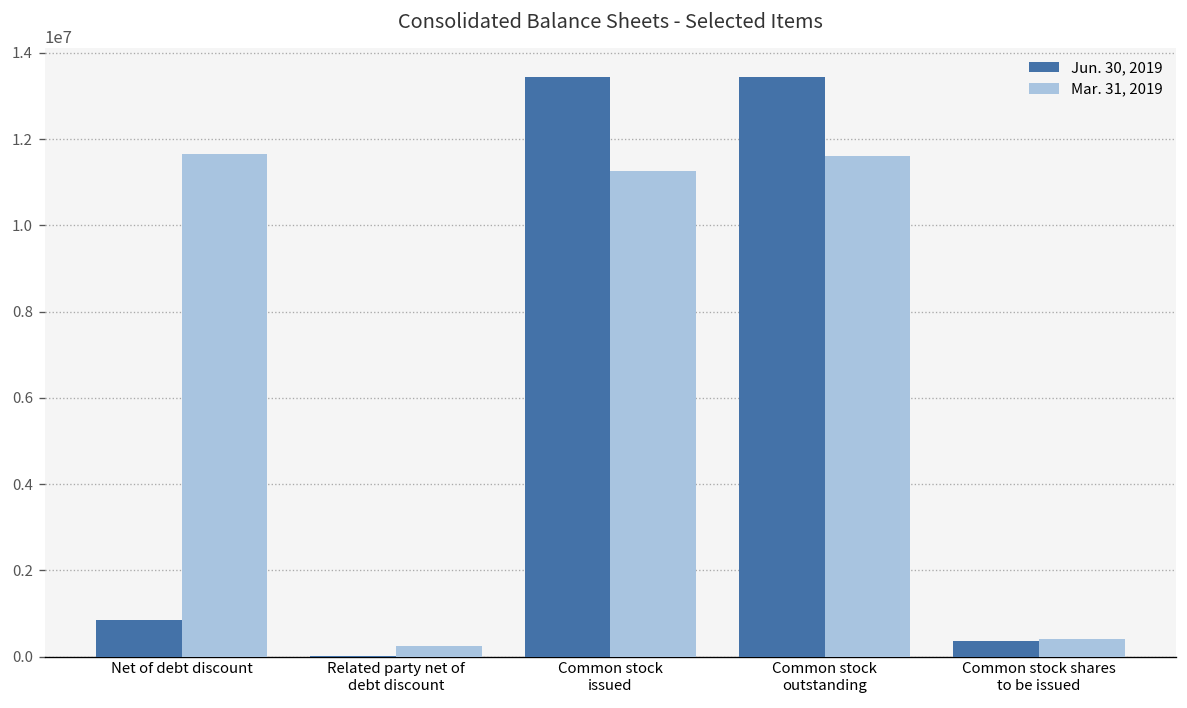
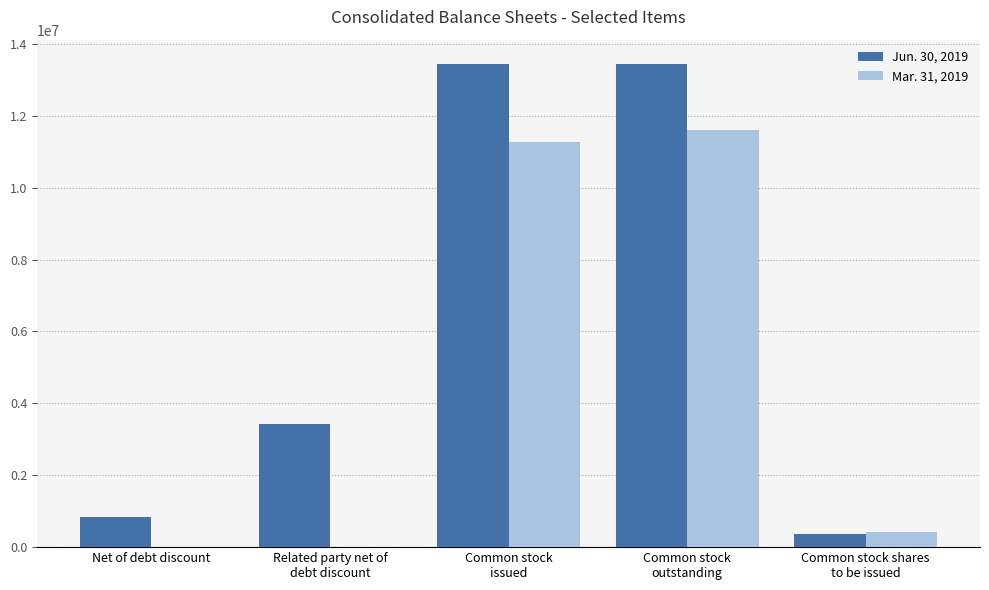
Mar. 31, 2019, Net of debt discount: 11600000 -> 0
Jun. 30, 2019, Related party net of debt discount: 0 -> 3400000
Mar. 31, 2019, Related party net of debt discount: 200000 -> 0
